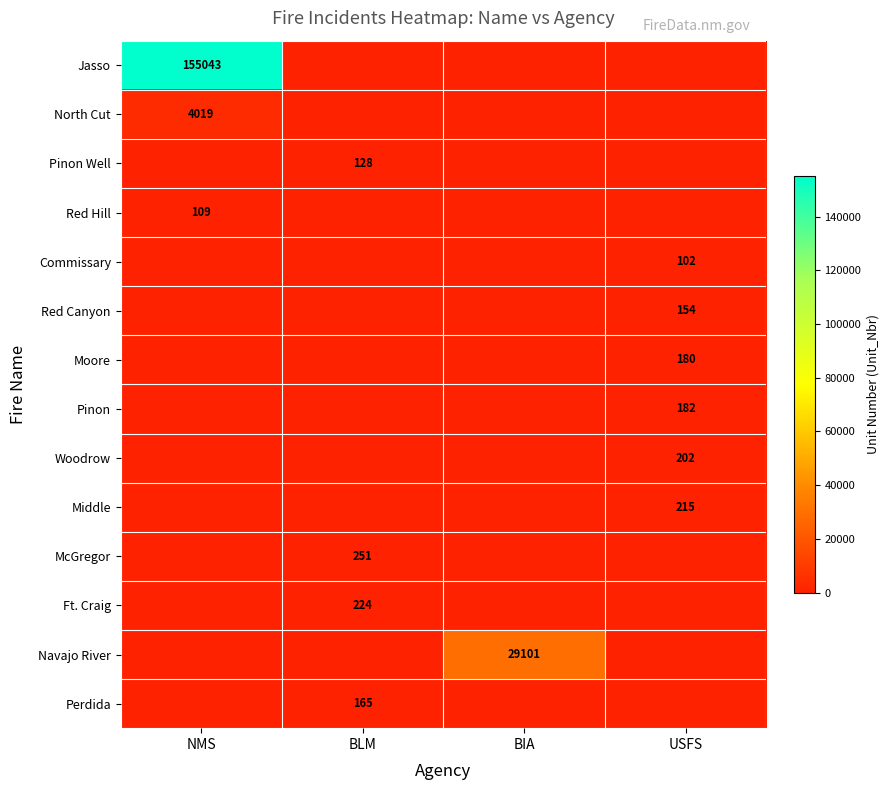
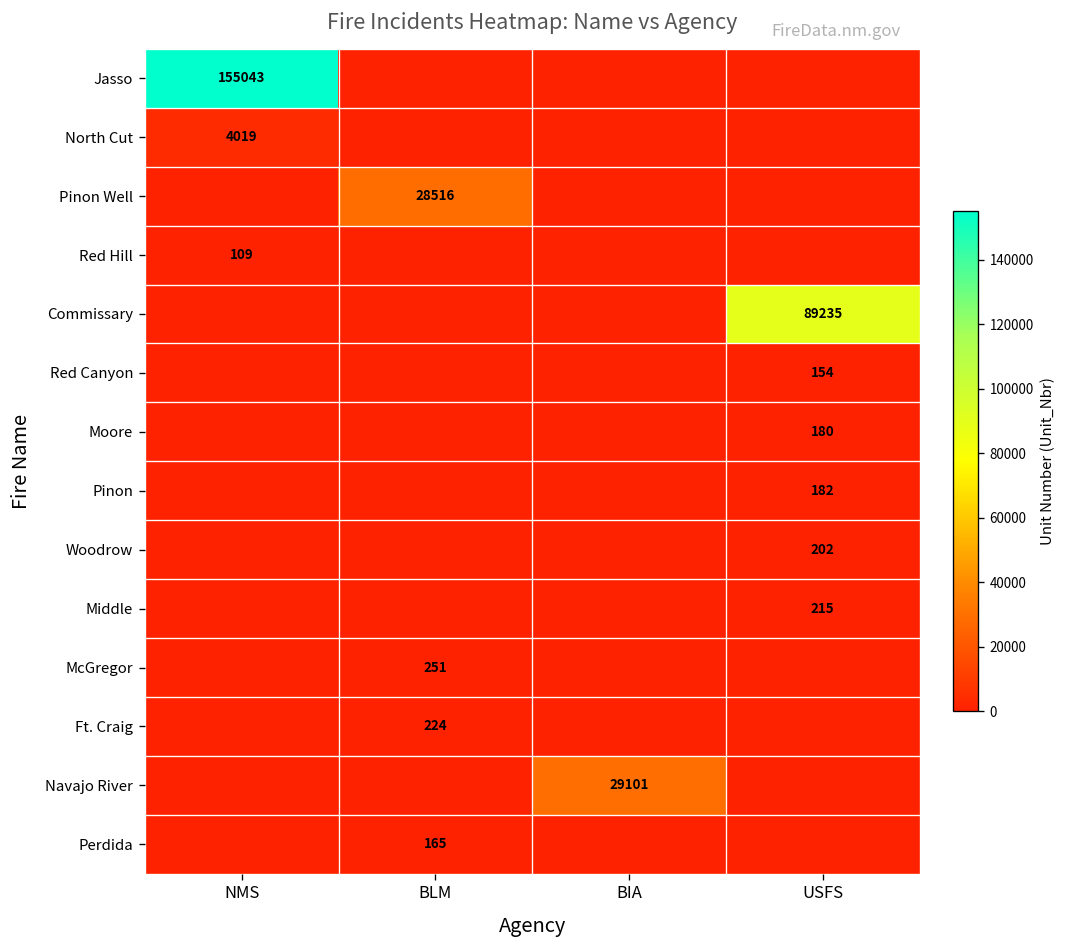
Pinon Well, BLM: 128 -> 28516
Commissary, USFS: 102 -> 89235
